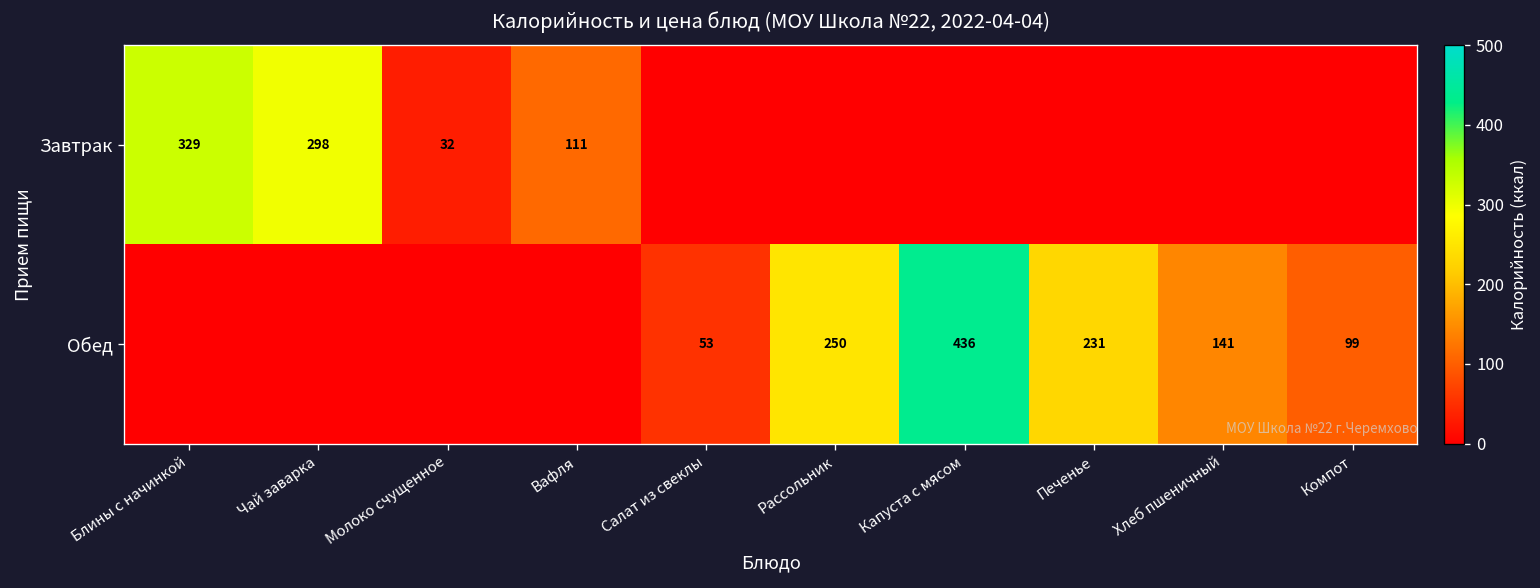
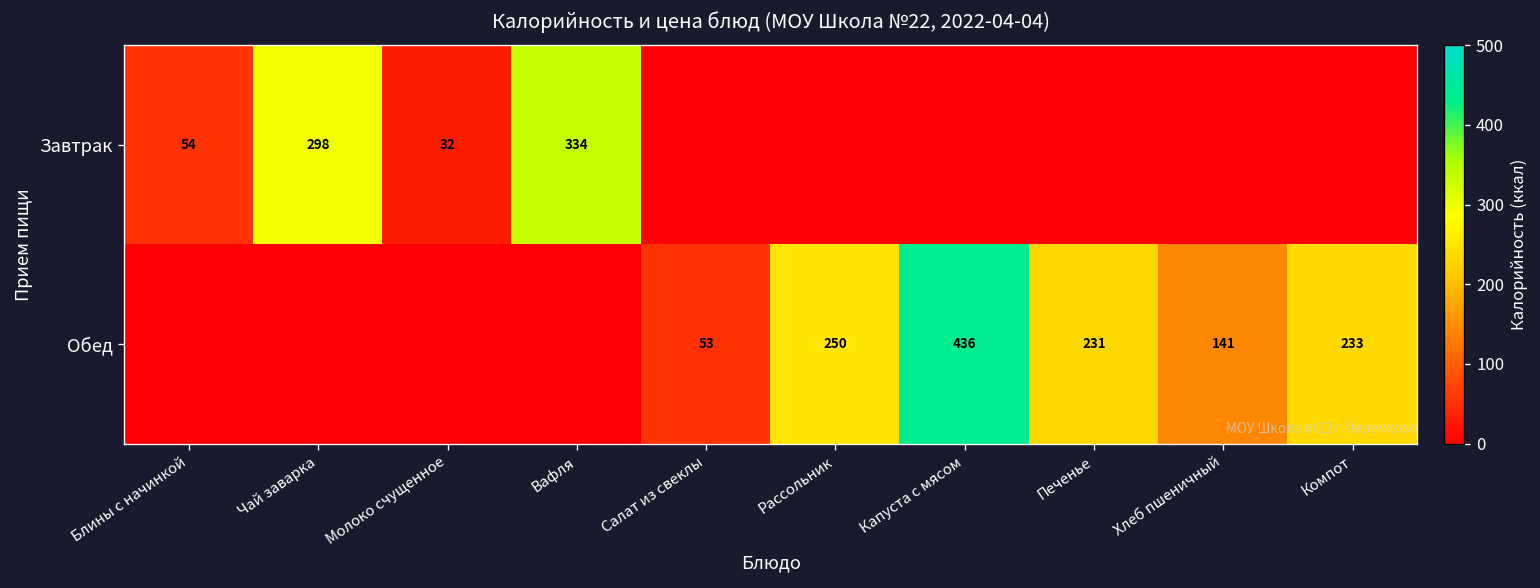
Завтрак, Блины с начинкой: 329 -> 54
Завтрак, Вафля: 111 -> 334
Обед, Компот: 99 -> 233
